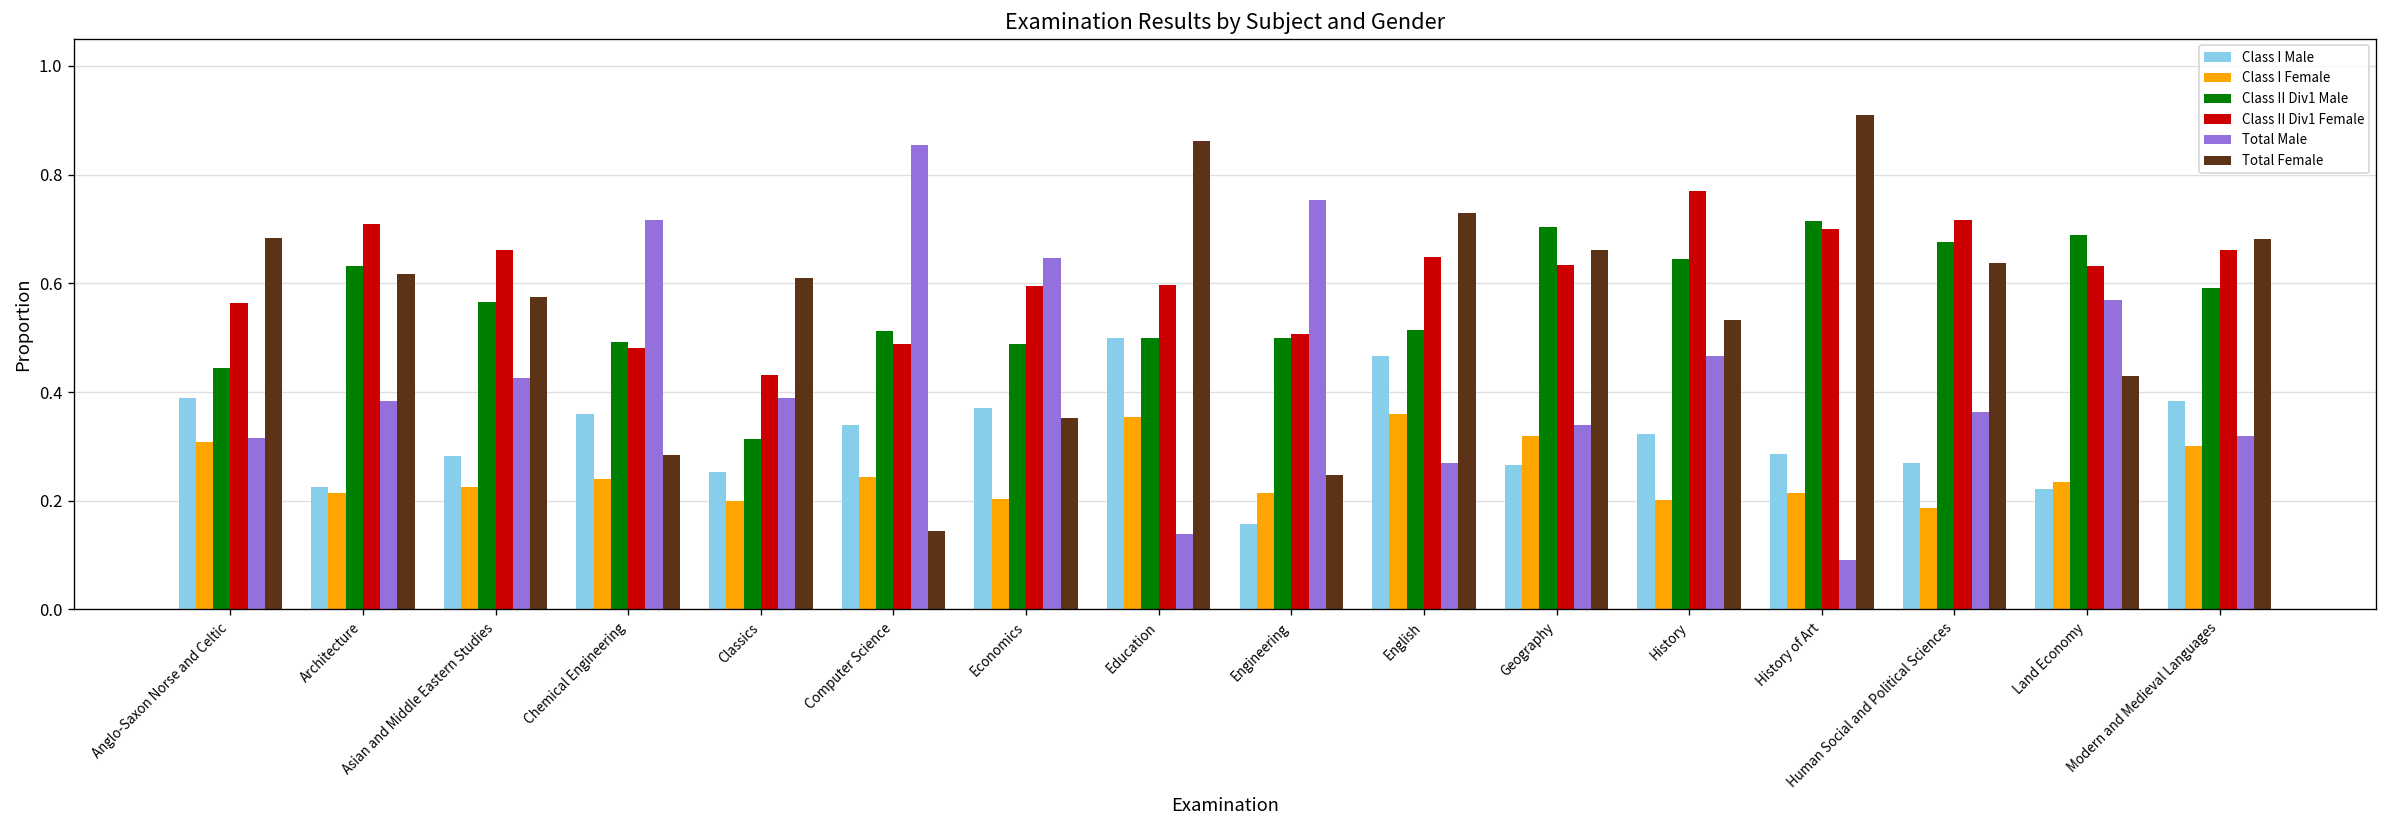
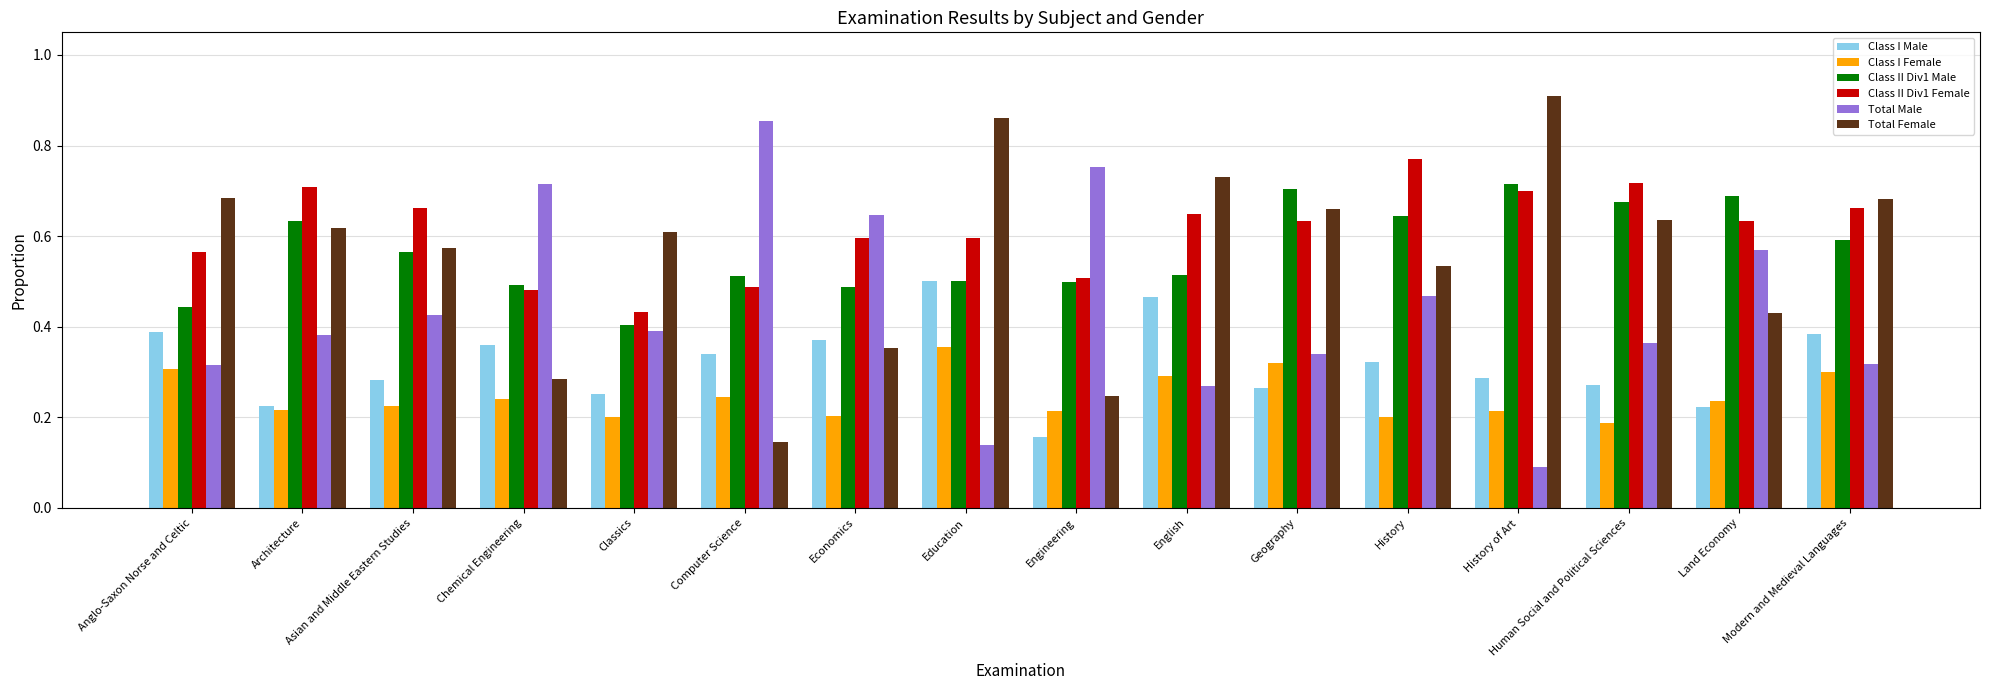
Class II Div1 Male, Classics: 0.31 -> 0.40
Class I Female, English: 0.36 -> 0.29
